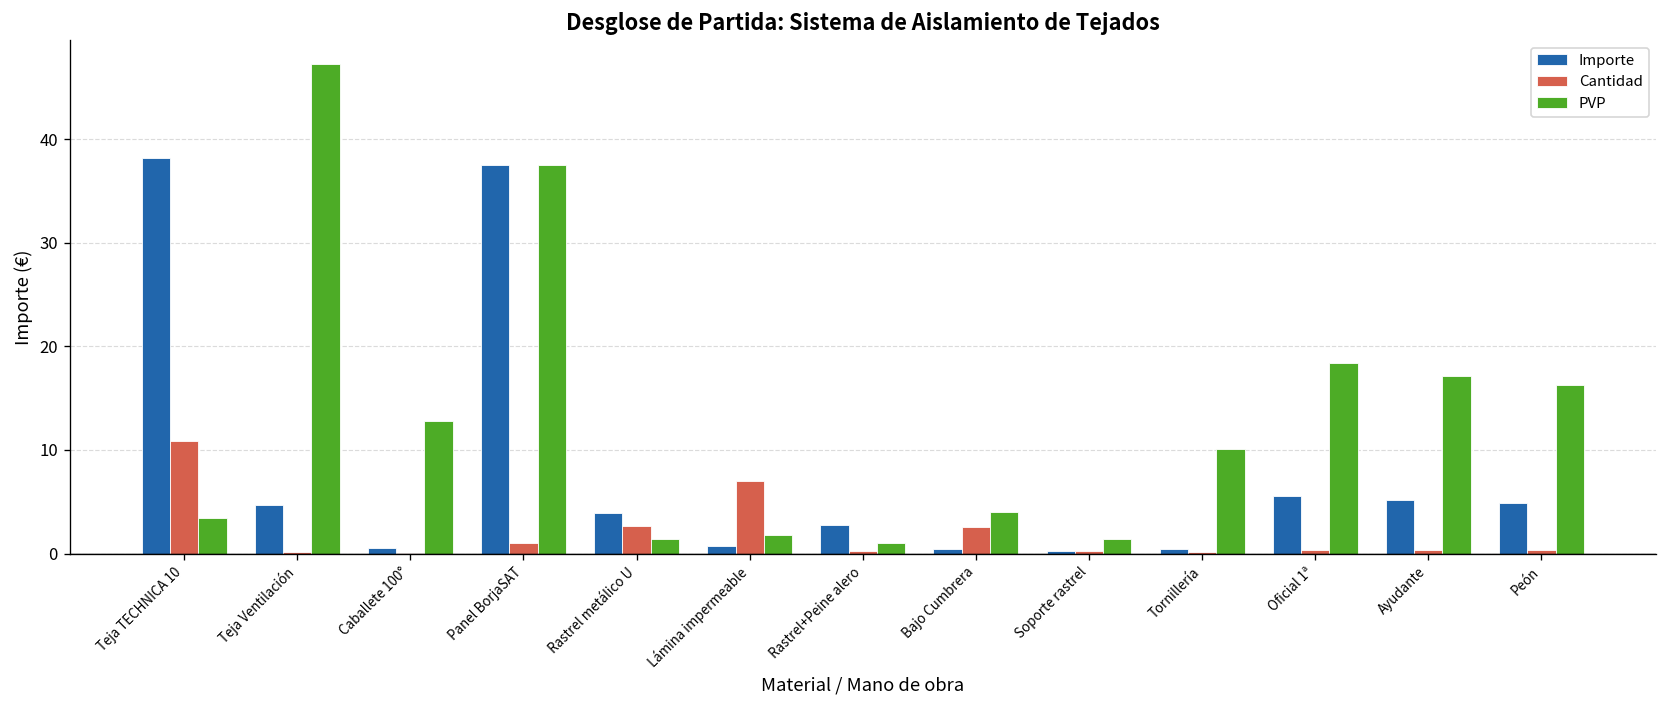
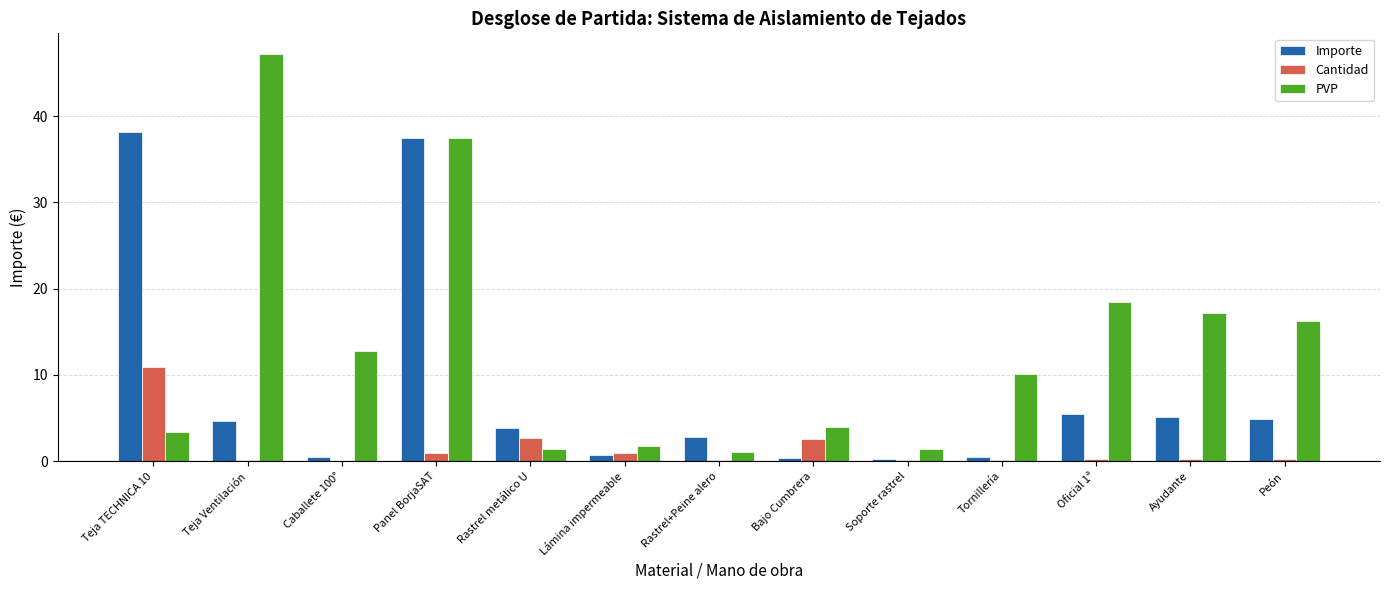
Cantidad, Lámina impermeable: 7 -> 1
